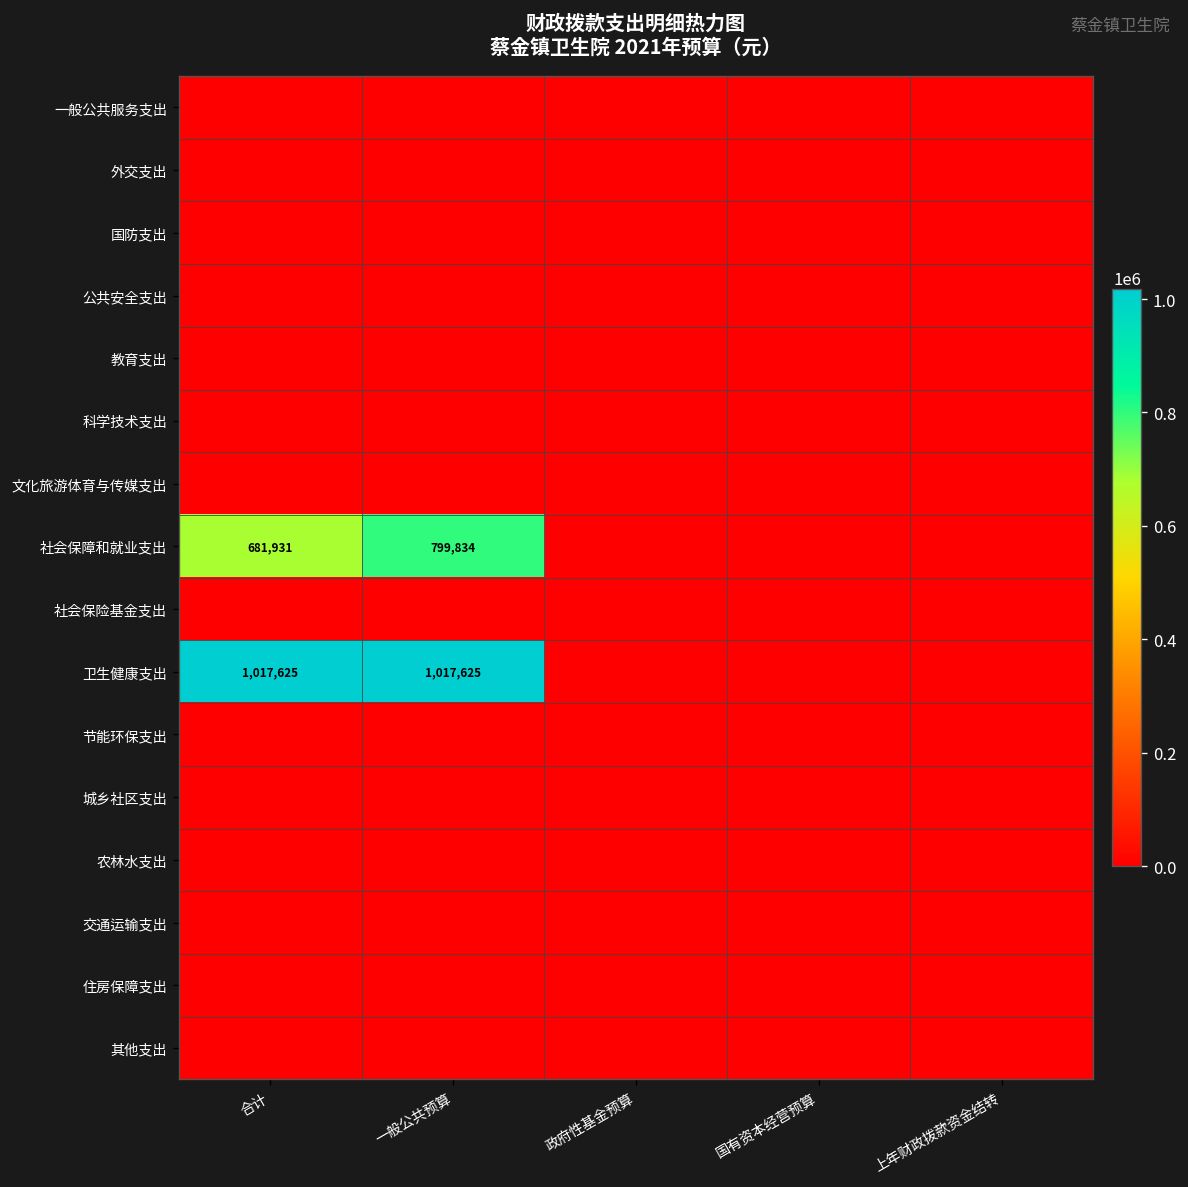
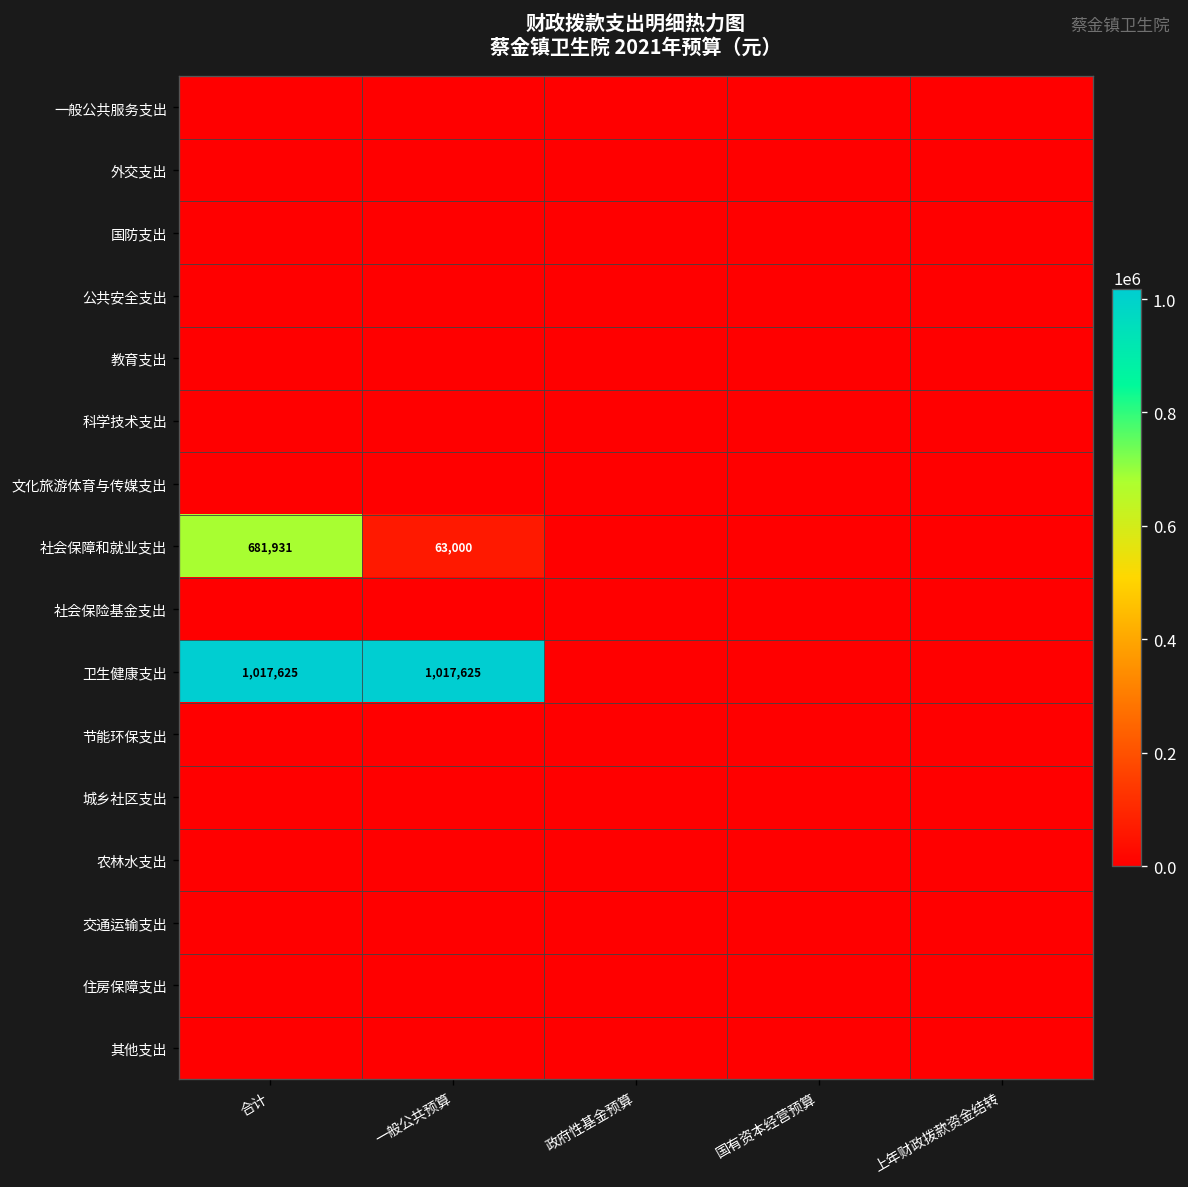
社会保障和就业支出, 一般公共预算: 799,834 -> 63,000
